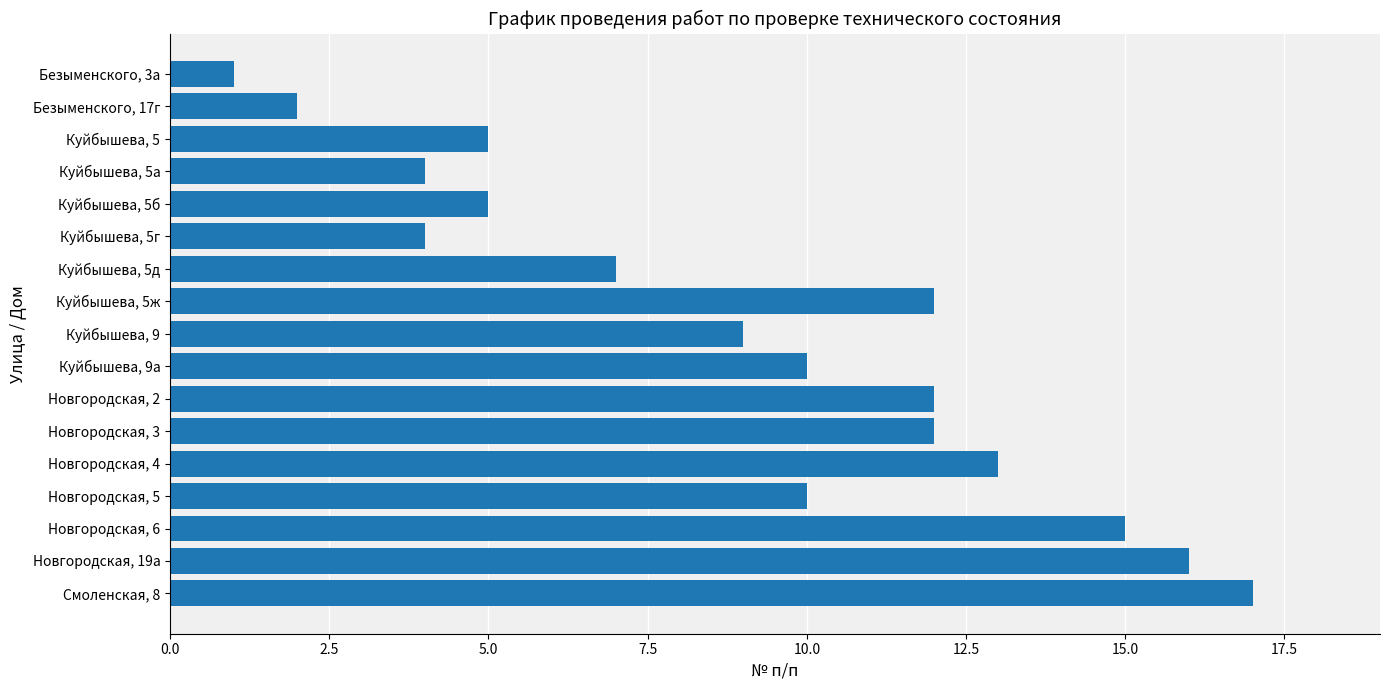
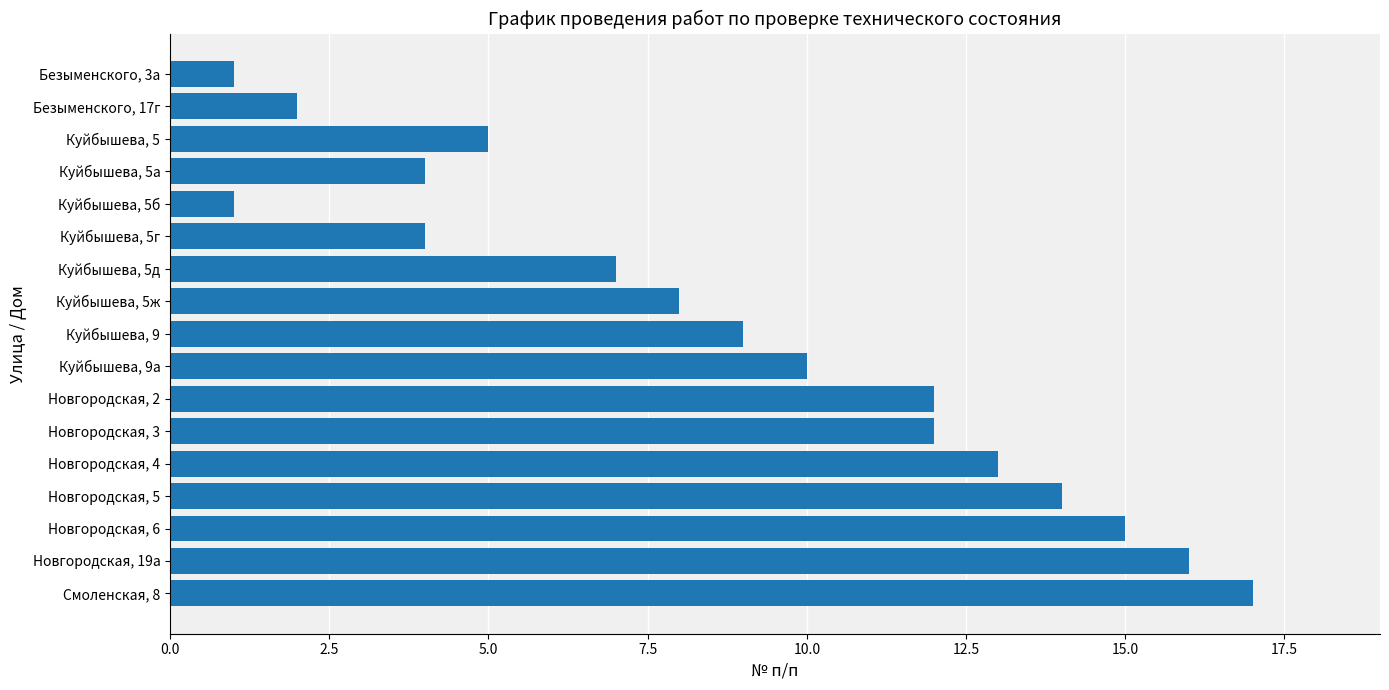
Куйбышева, 5б: 5 -> 1
Куйбышева, 5ж: 12 -> 8
Новгородская, 5: 10 -> 14
